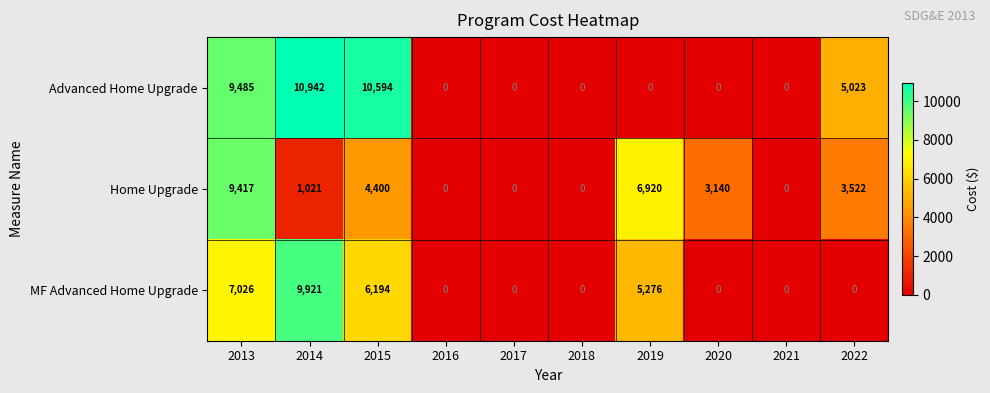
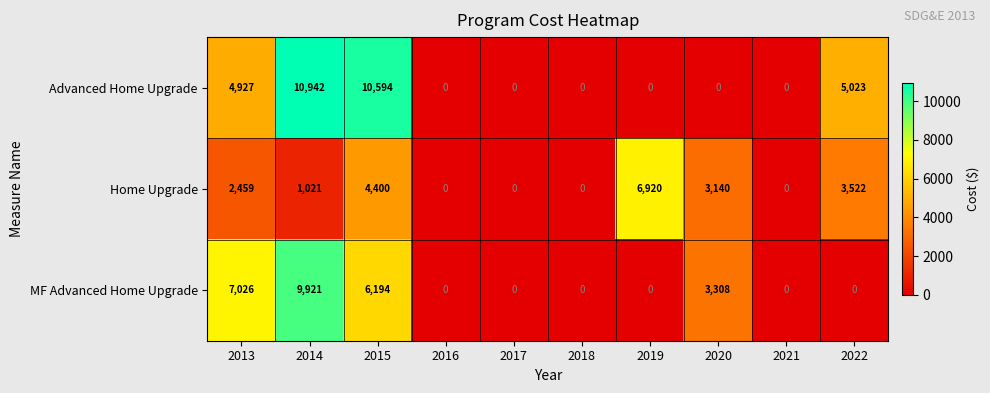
Advanced Home Upgrade, 2013: 9,485 -> 4,927
Home Upgrade, 2013: 9,417 -> 2,459
MF Advanced Home Upgrade, 2019: 5,276 -> 0
MF Advanced Home Upgrade, 2020: 0 -> 3,308
